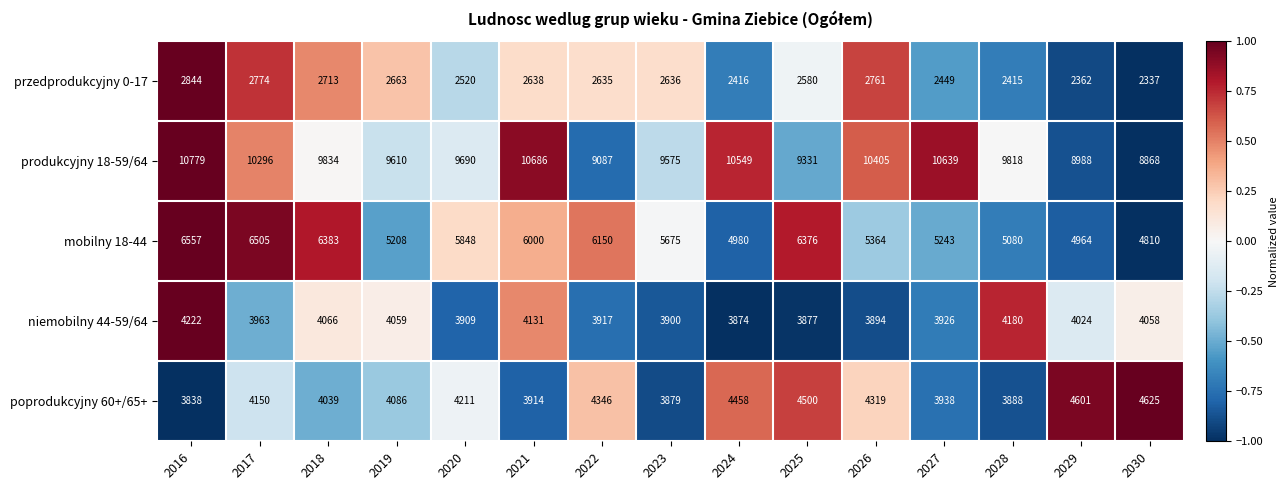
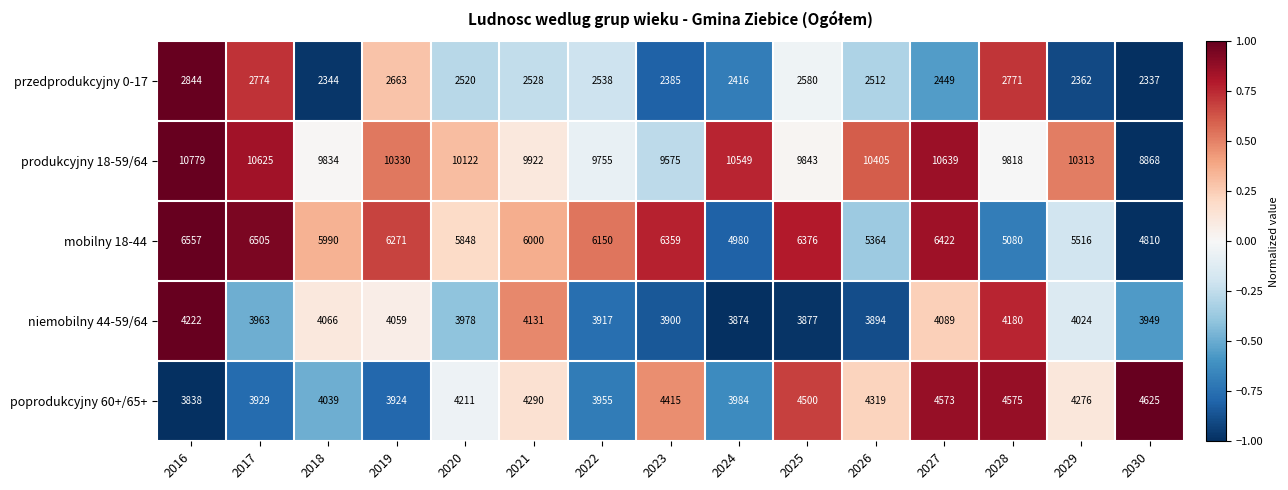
przedprodukcyjny 0-17, 2018: 2713 -> 2344
przedprodukcyjny 0-17, 2021: 2638 -> 2528
przedprodukcyjny 0-17, 2022: 2635 -> 2538
przedprodukcyjny 0-17, 2023: 2636 -> 2385
przedprodukcyjny 0-17, 2026: 2761 -> 2512
przedprodukcyjny 0-17, 2028: 2415 -> 2771
produkcyjny 18-59/64, 2017: 10296 -> 10625
produkcyjny 18-59/64, 2019: 9610 -> 10330
produkcyjny 18-59/64, 2020: 9690 -> 10122
produkcyjny 18-59/64, 2021: 10686 -> 9922
produkcyjny 18-59/64, 2022: 9087 -> 9755
produkcyjny 18-59/64, 2025: 9331 -> 9843
produkcyjny 18-59/64, 2029: 8988 -> 10313
mobilny 18-44, 2018: 6383 -> 5990
mobilny 18-44, 2019: 5208 -> 6271
mobilny 18-44, 2023: 5675 -> 6359
mobilny 18-44, 2027: 5243 -> 6422
mobilny 18-44, 2029: 4964 -> 5516
niemobilny 44-59/64, 2020: 3909 -> 3978
niemobilny 44-59/64, 2027: 3926 -> 4089
niemobilny 44-59/64, 2030: 4058 -> 3949
poprodukcyjny 60+/65+, 2017: 4150 -> 3929
poprodukcyjny 60+/65+, 2019: 4086 -> 3924
poprodukcyjny 60+/65+, 2021: 3914 -> 4290
poprodukcyjny 60+/65+, 2022: 4346 -> 3955
poprodukcyjny 60+/65+, 2023: 3879 -> 4415
poprodukcyjny 60+/65+, 2024: 4458 -> 3984
poprodukcyjny 60+/65+, 2027: 3938 -> 4573
poprodukcyjny 60+/65+, 2028: 3888 -> 4575
poprodukcyjny 60+/65+, 2029: 4601 -> 4276
